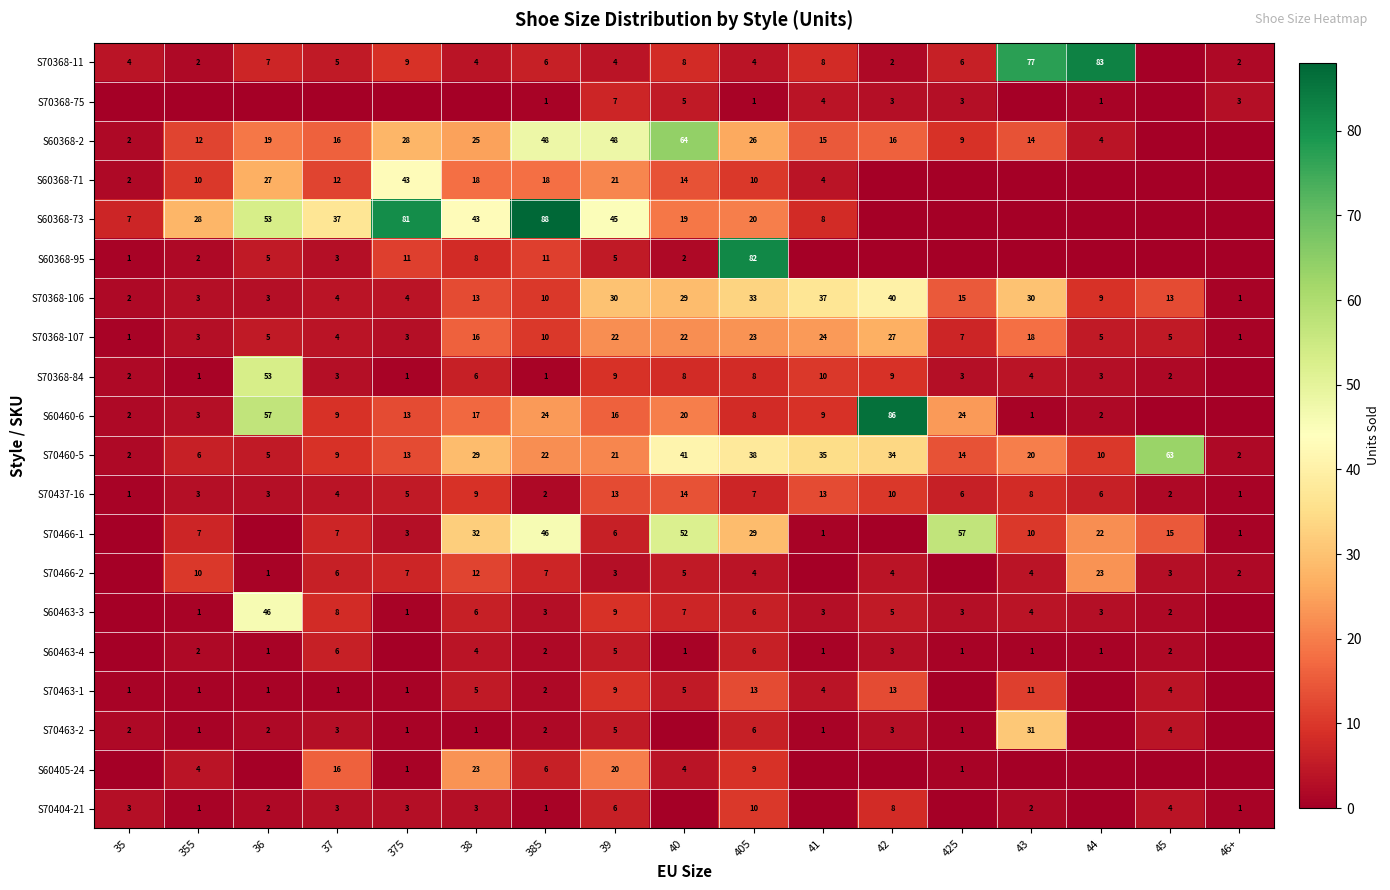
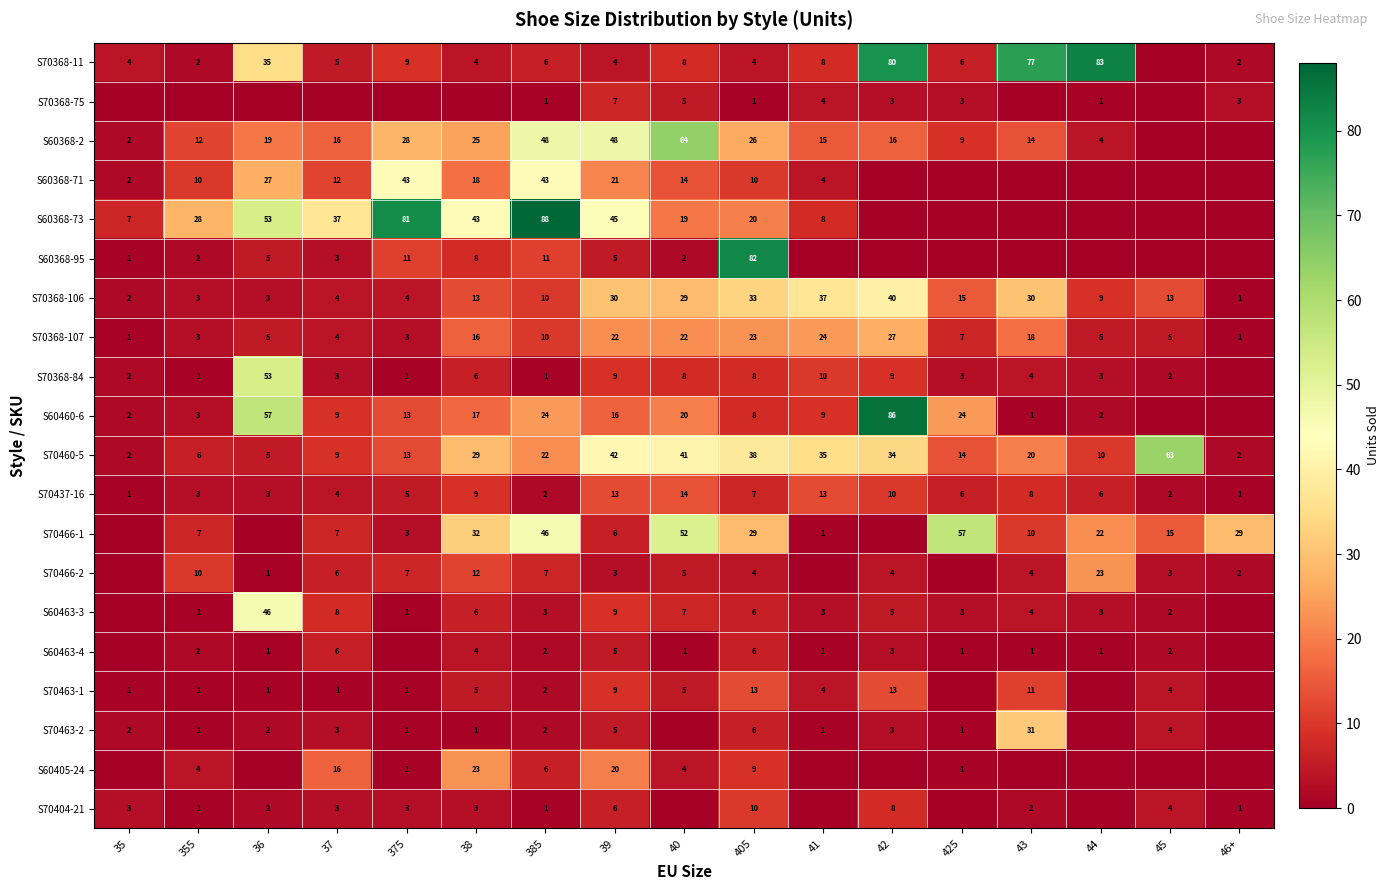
S70368-11, 36: 7 -> 35
S70368-11, 42: 2 -> 80
S60368-71, 385: 18 -> 43
S70460-5, 39: 21 -> 42
S70466-1, 46+: 1 -> 29
